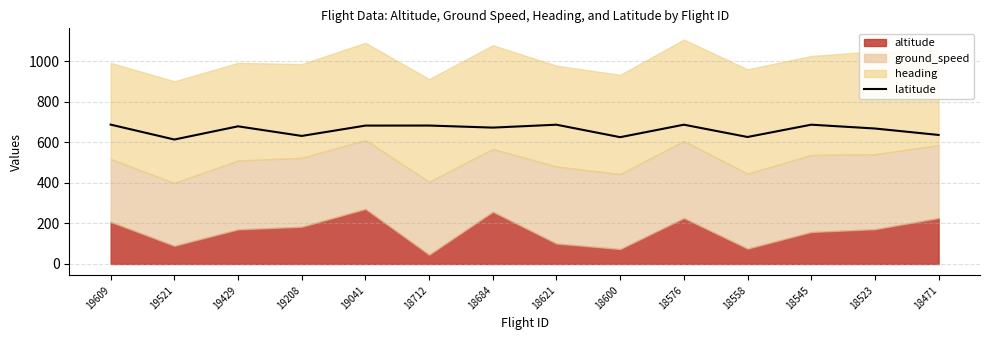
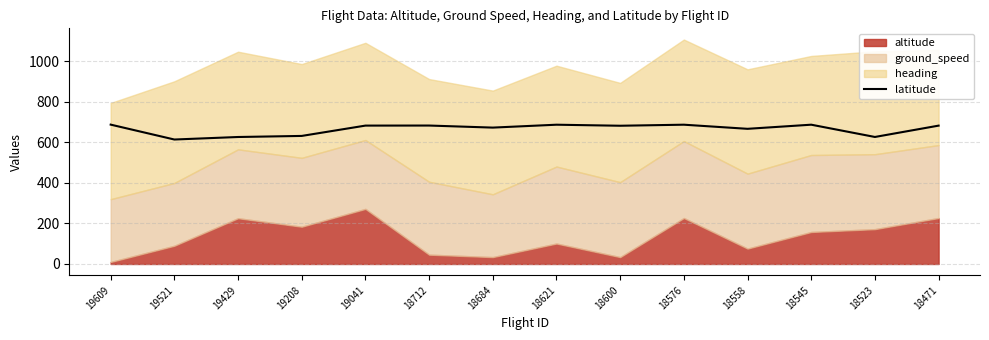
altitude, 19609: 210 -> 10
latitude, 19429: 680 -> 630
altitude, 19429: 170 -> 230
altitude, 18684: 260 -> 30
latitude, 18600: 630 -> 680
altitude, 18600: 70 -> 30
latitude, 18558: 630 -> 670
latitude, 18523: 670 -> 630
latitude, 18471: 640 -> 680
